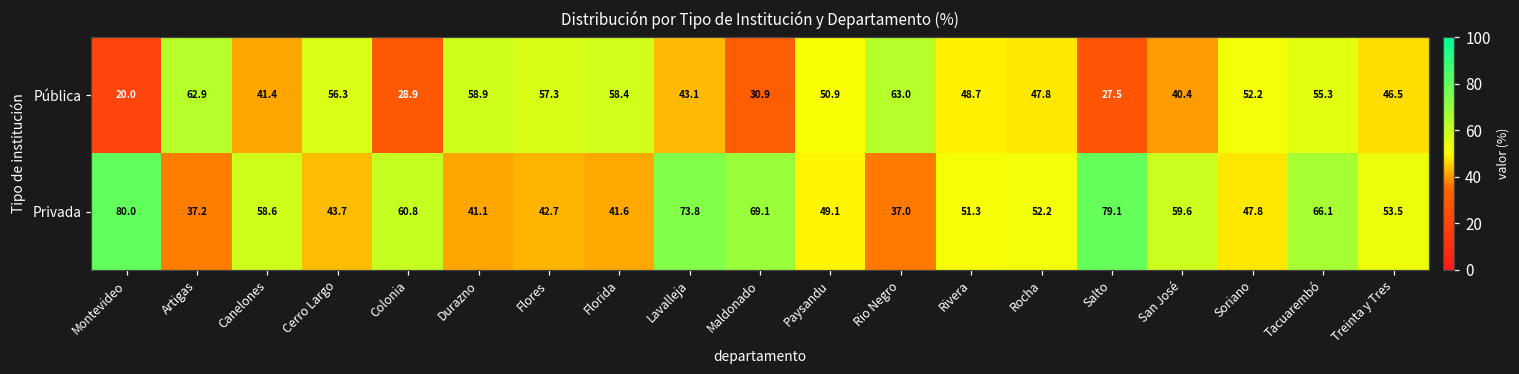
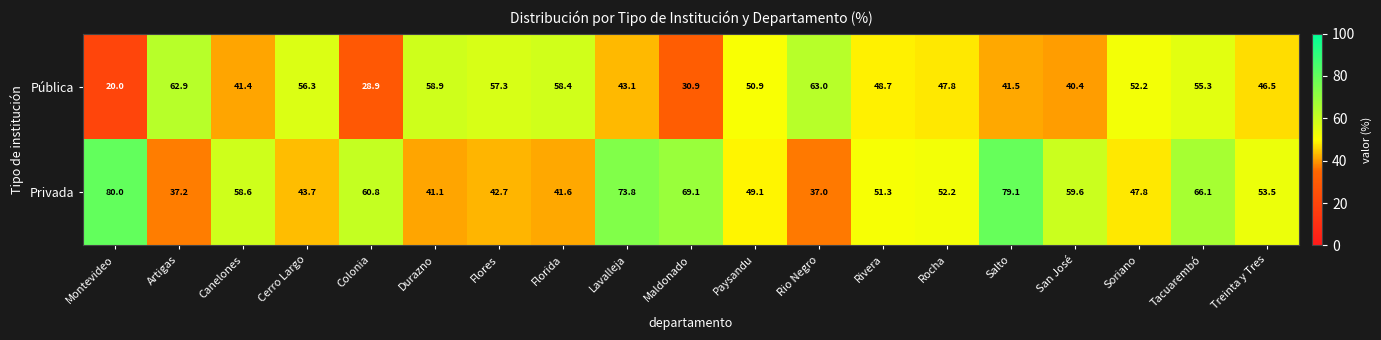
Pública, Salto: 27.5 -> 41.5
